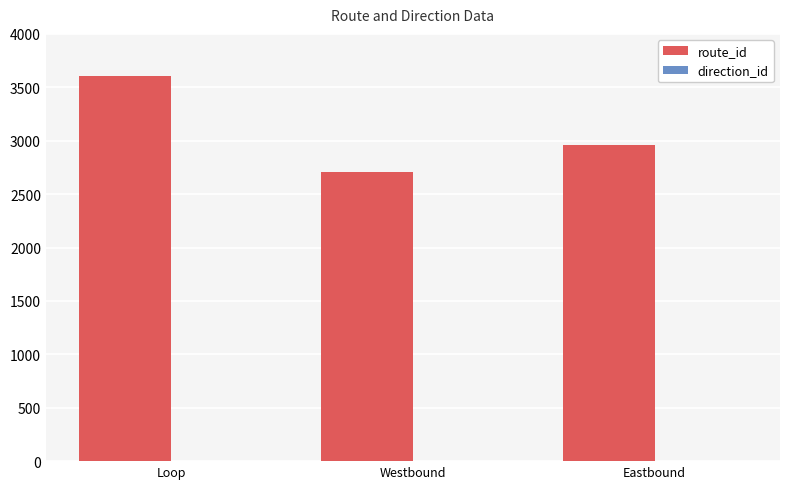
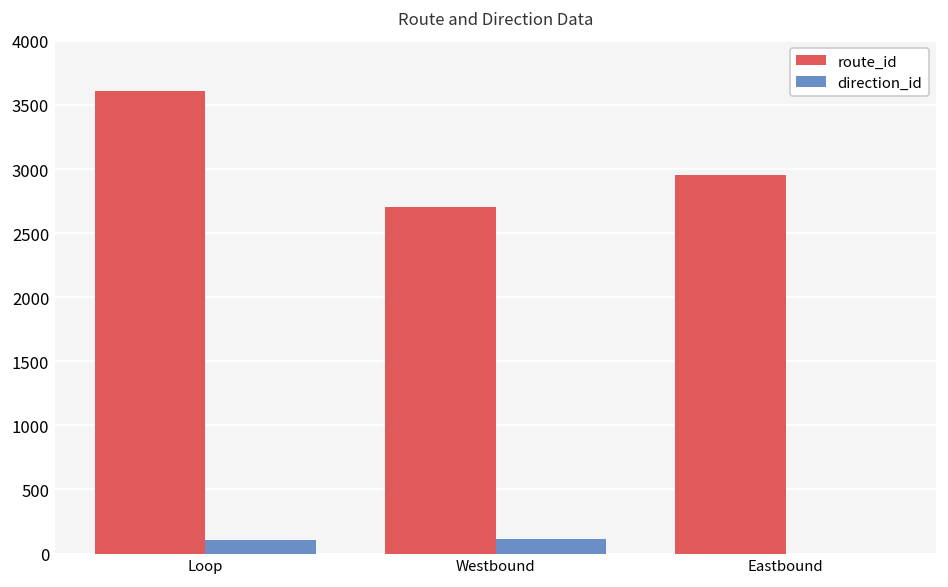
direction_id, Loop: 0 -> 110
direction_id, Westbound: 0 -> 110
